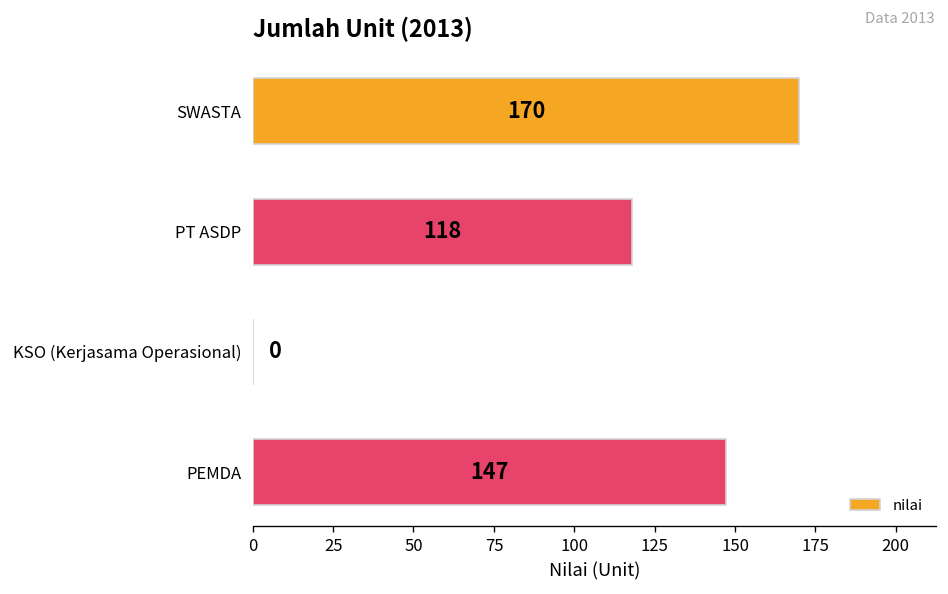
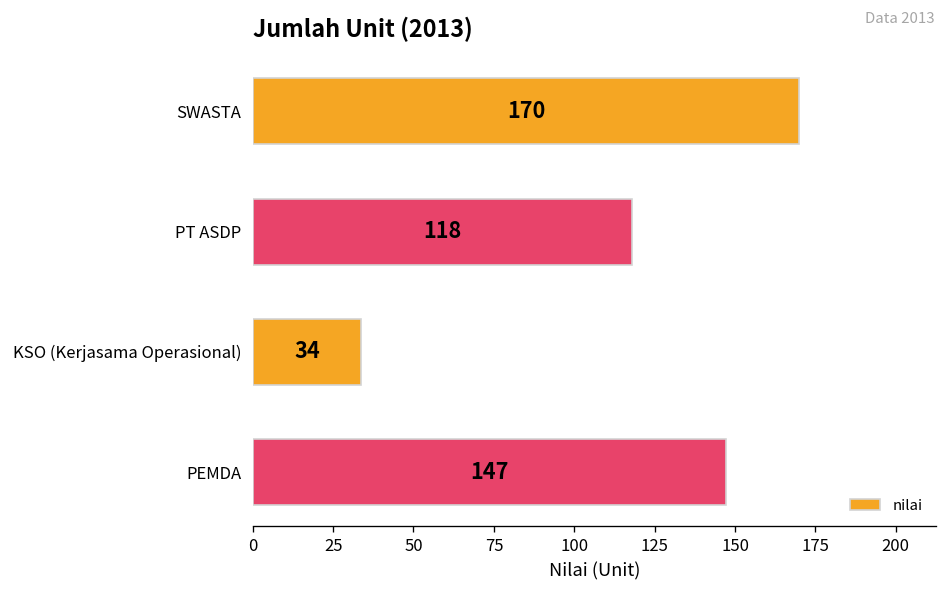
KSO (Kerjasama Operasional): 0 -> 34
